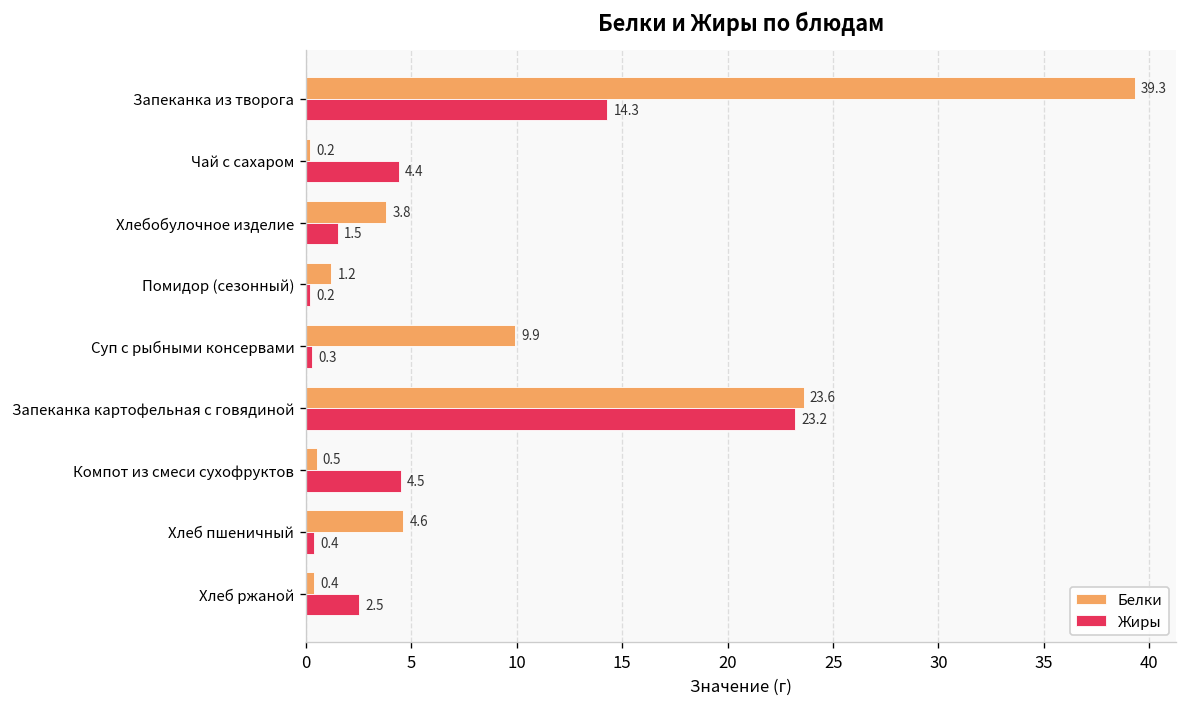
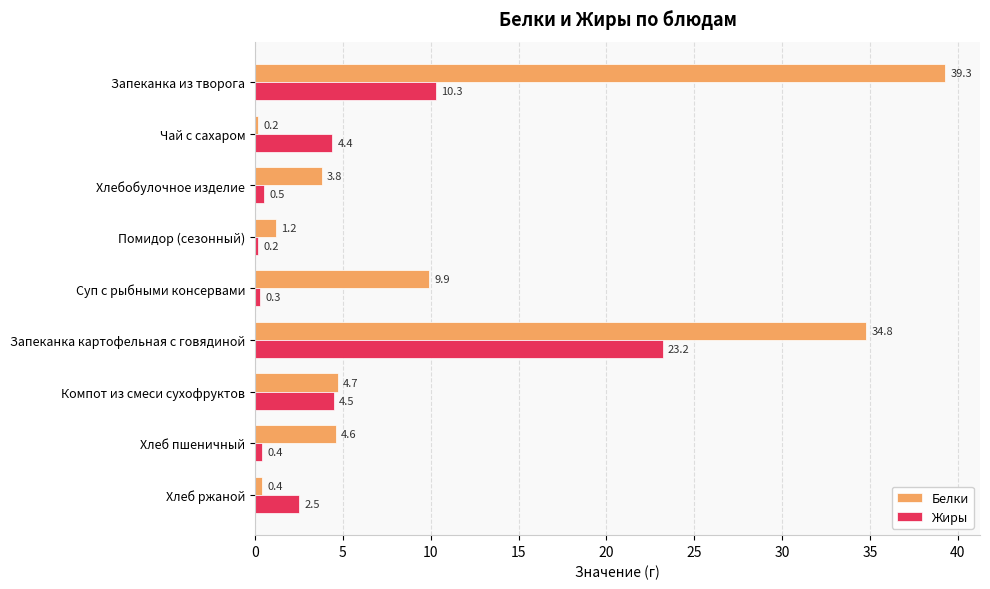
Жиры, Запеканка из творога: 14.3 -> 10.3
Жиры, Хлебобулочное изделие: 1.5 -> 0.5
Белки, Запеканка картофельная с говядиной: 23.6 -> 34.8
Белки, Компот из смеси сухофруктов: 0.5 -> 4.7
